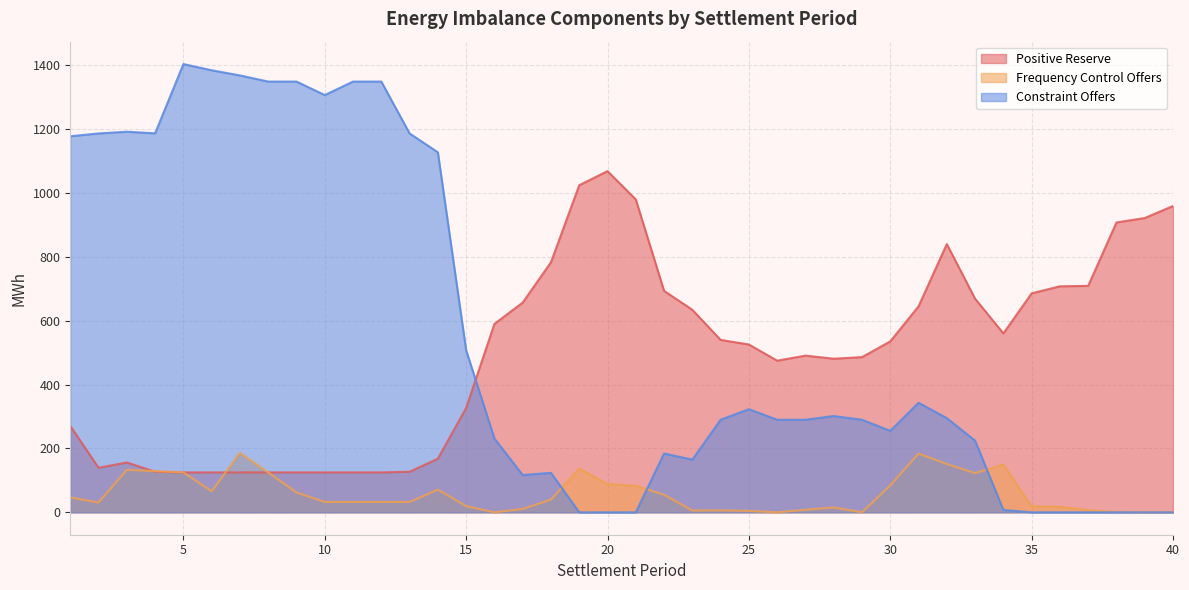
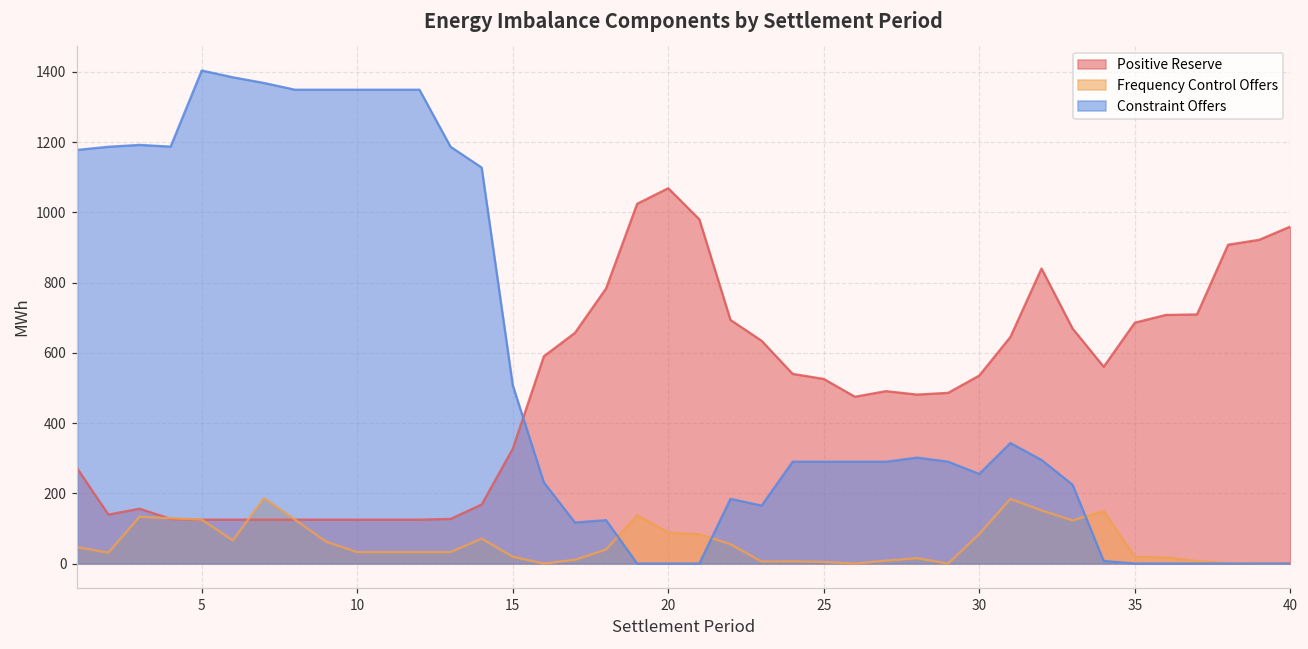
Constraint Offers, 10: 1310 -> 1350
Constraint Offers, 25: 320 -> 290
